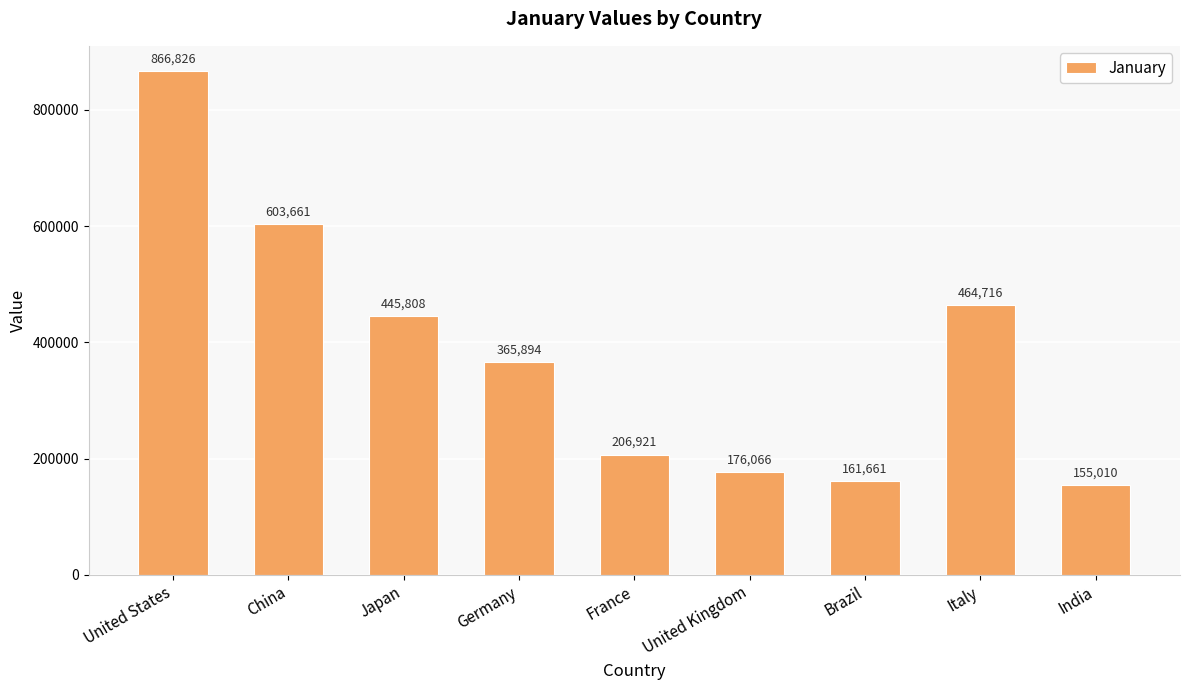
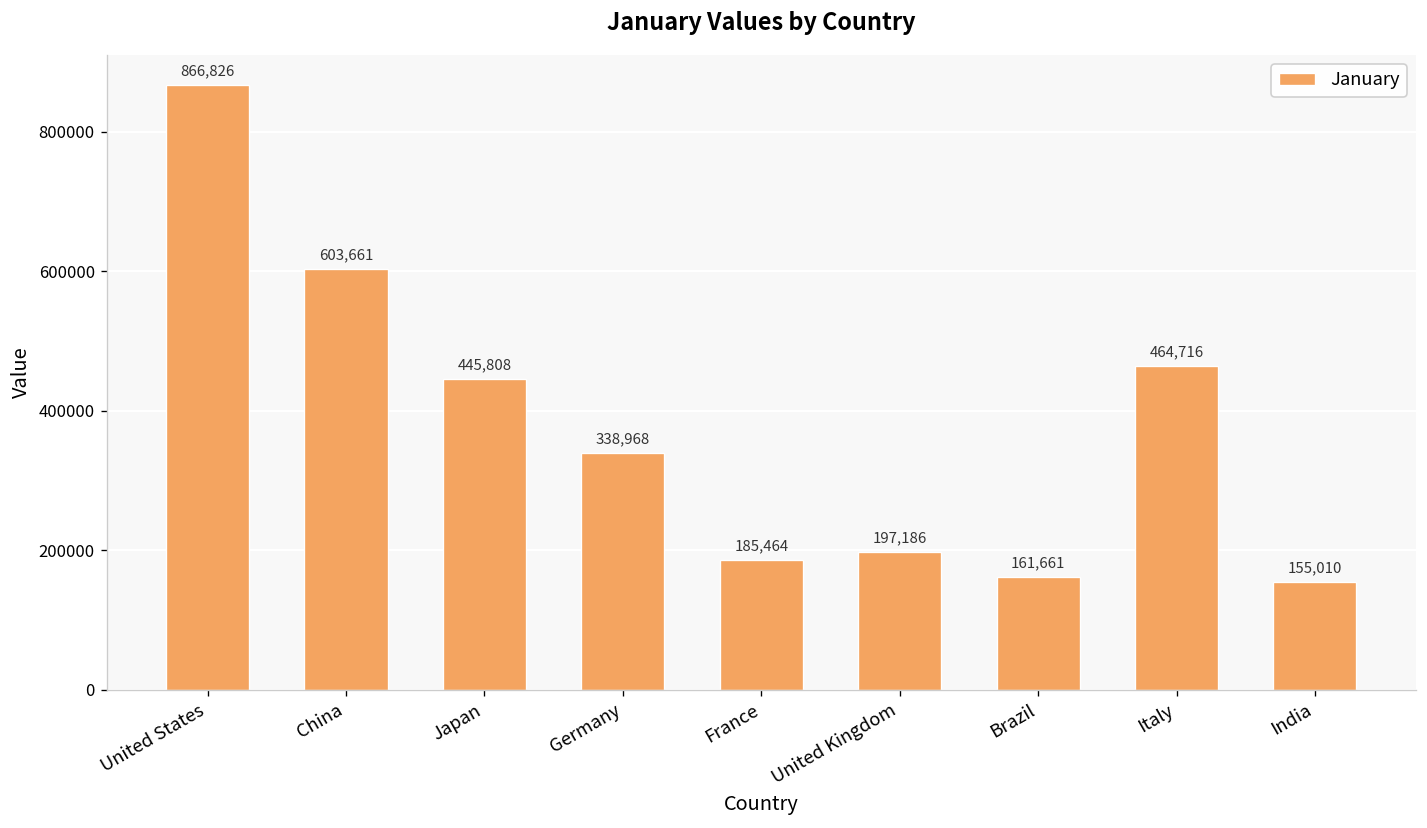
Germany: 365,894 -> 338,968
France: 206,921 -> 185,464
United Kingdom: 176,066 -> 197,186
